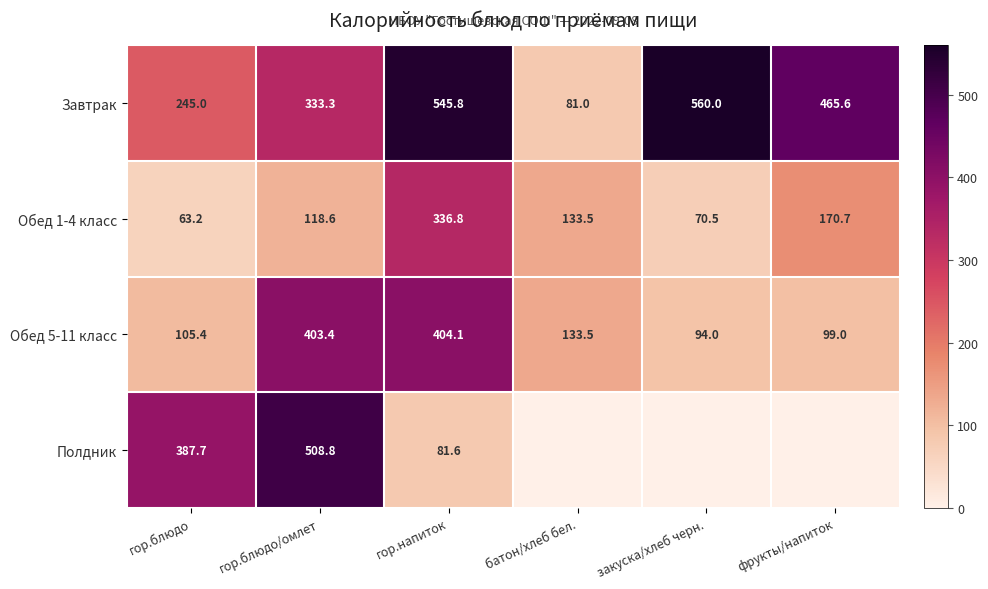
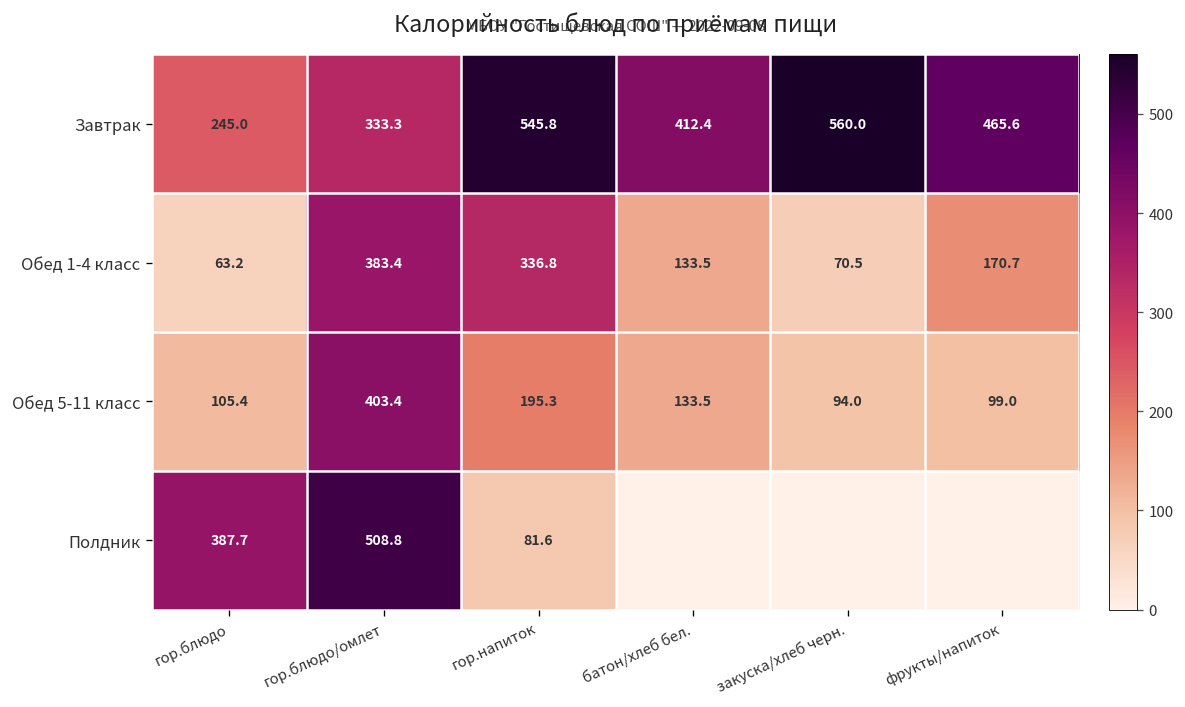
Завтрак, батон/хлеб бел.: 81.0 -> 412.4
Обед 1-4 класс, гор.блюдо/омлет: 118.6 -> 383.4
Обед 5-11 класс, гор.напиток: 404.1 -> 195.3
